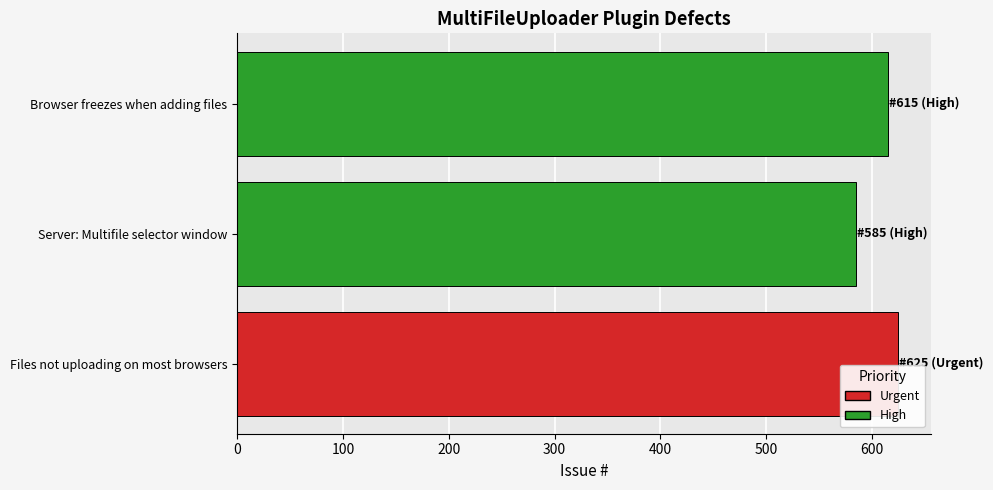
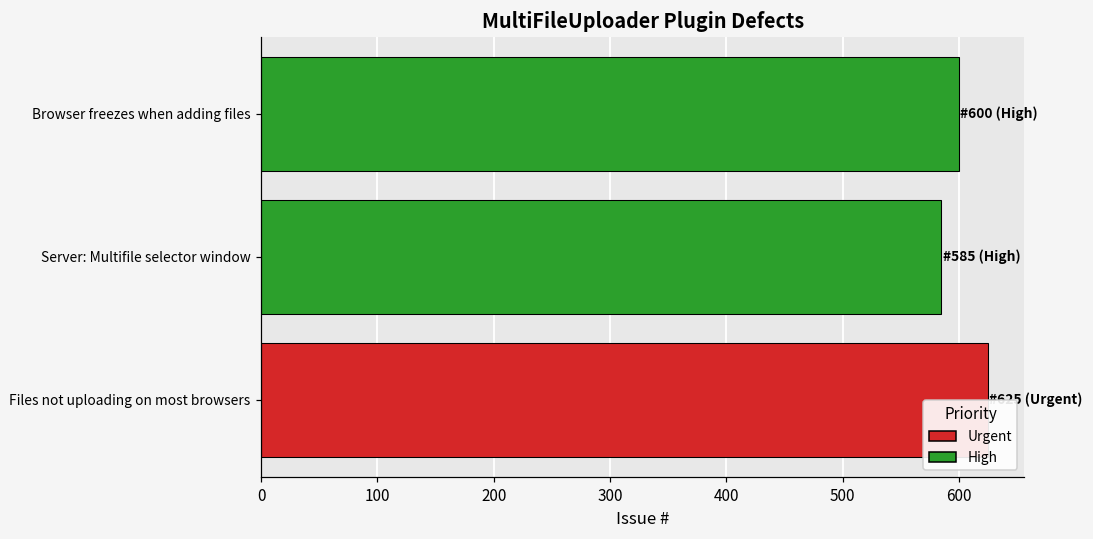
Browser freezes when adding files: 615 -> 600
